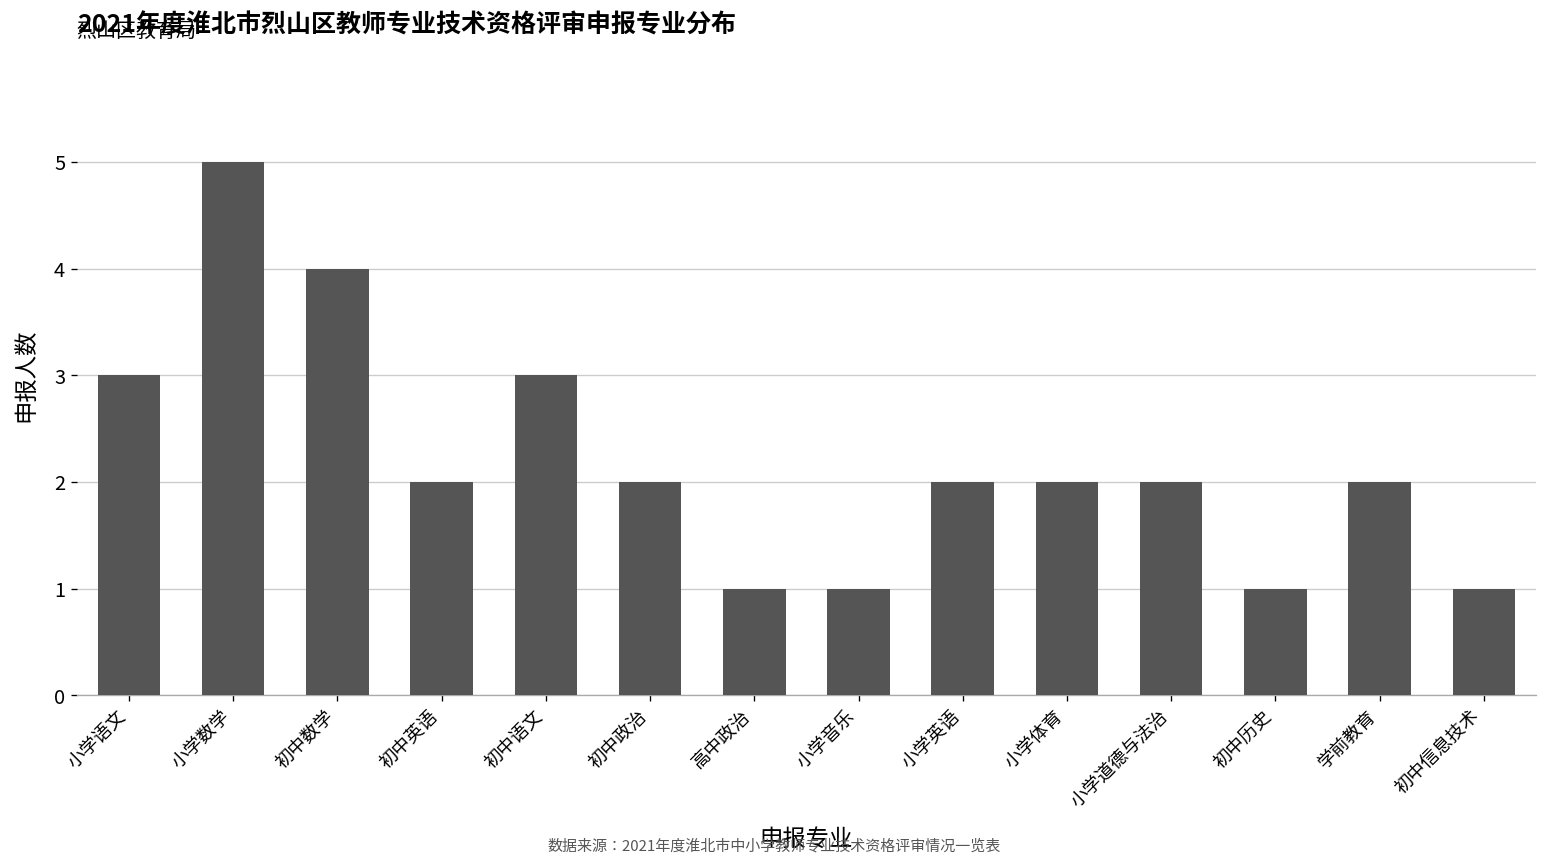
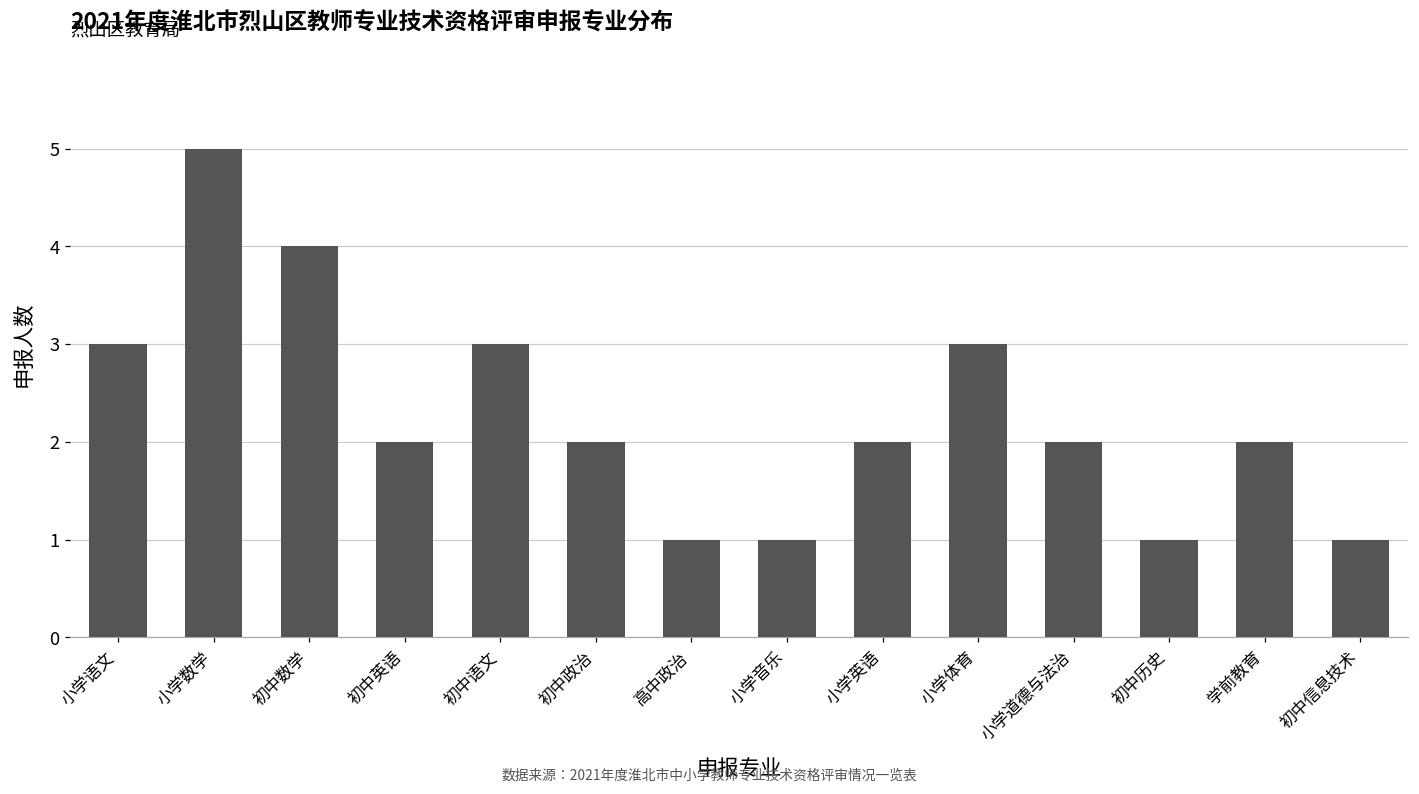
小学体育: 2 -> 3
